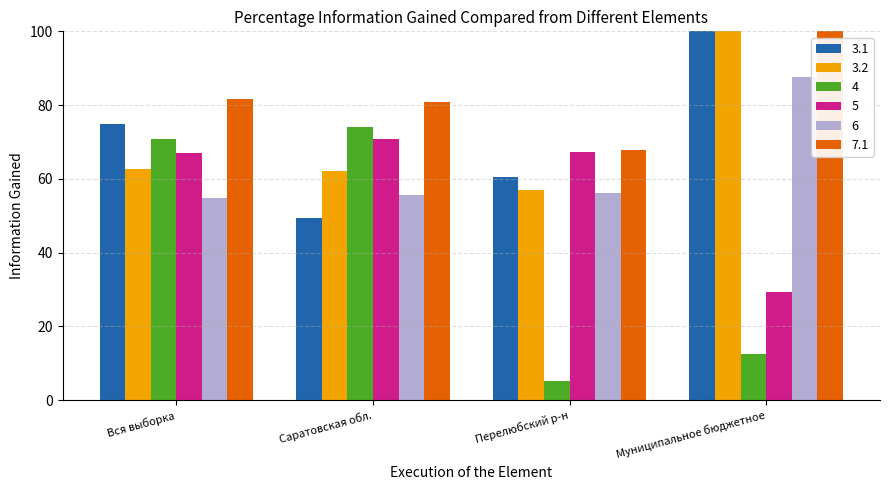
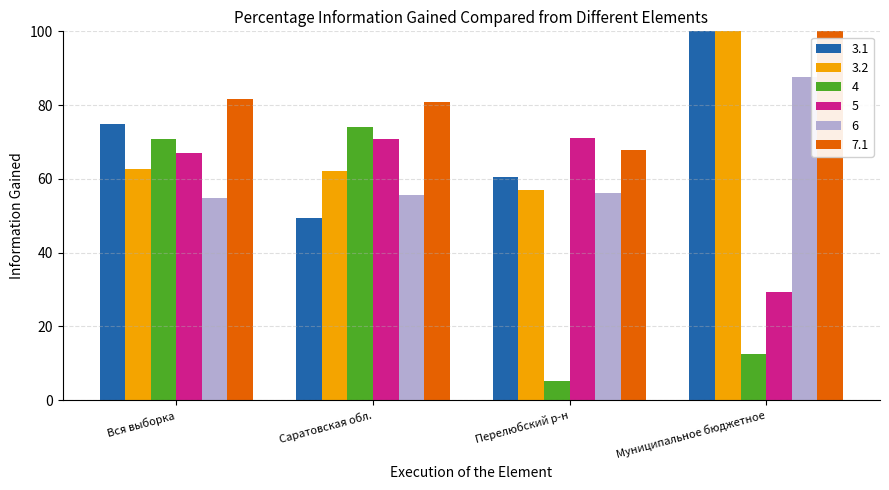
5, Перелюбский р-н: 67 -> 71
